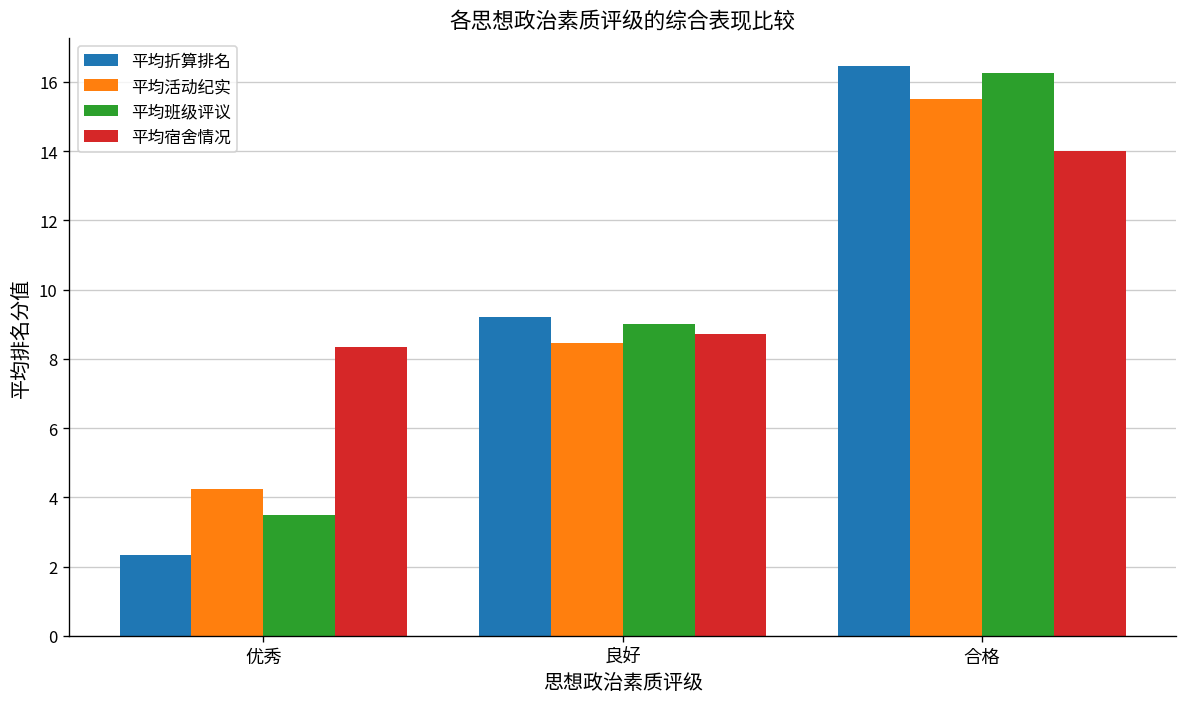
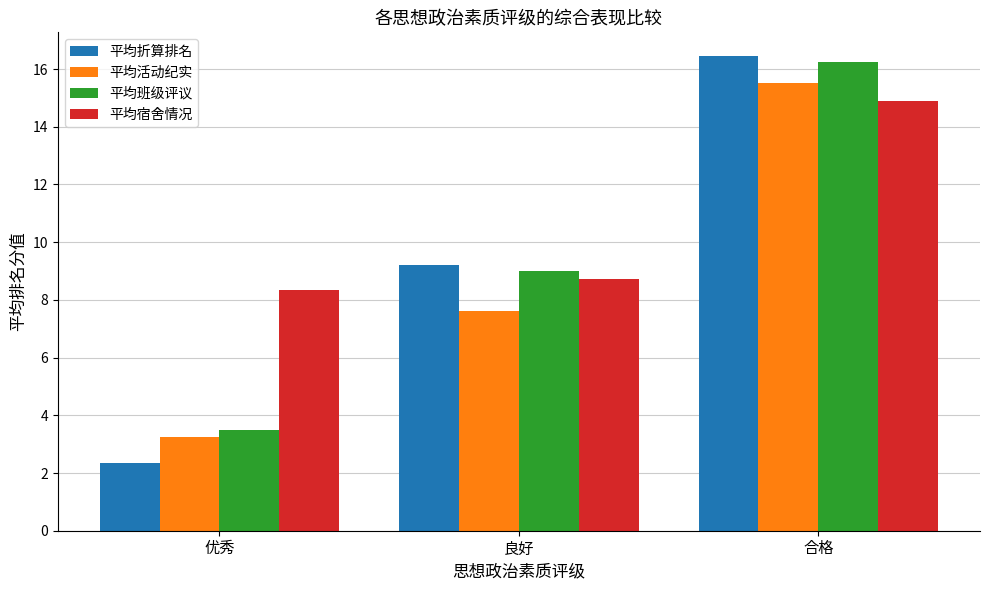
平均活动纪实, 优秀: 4.2 -> 3.3
平均活动纪实, 良好: 8.4 -> 7.6
平均宿舍情况, 合格: 14.0 -> 14.9
